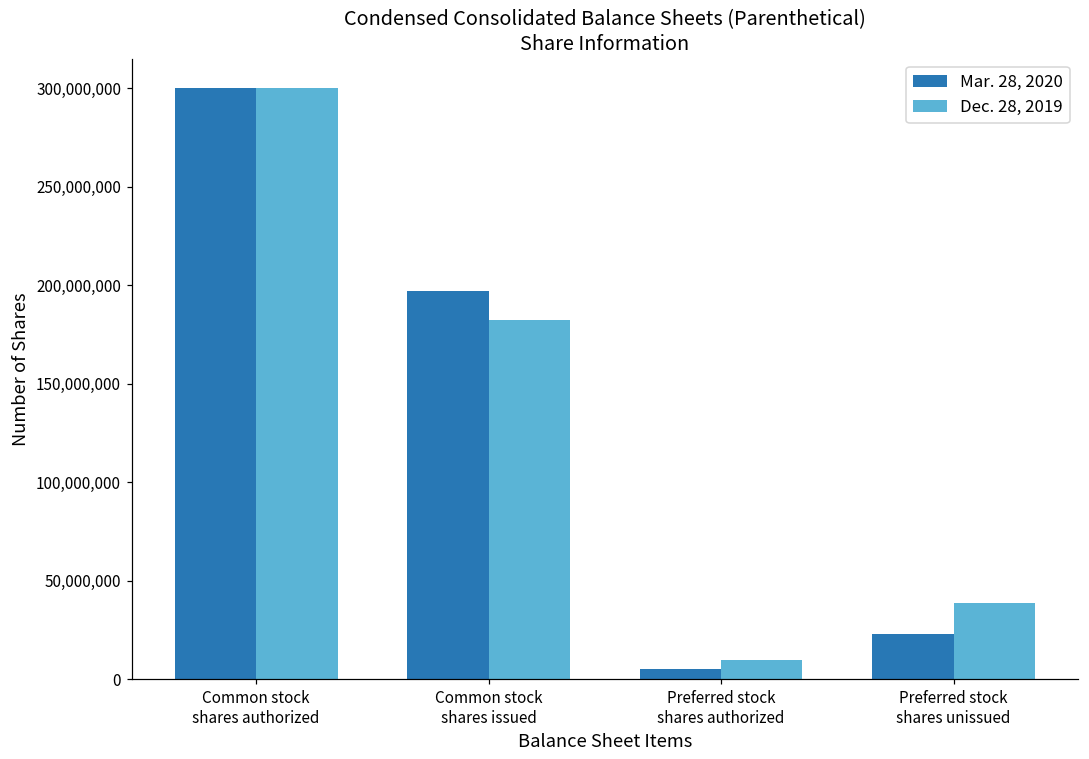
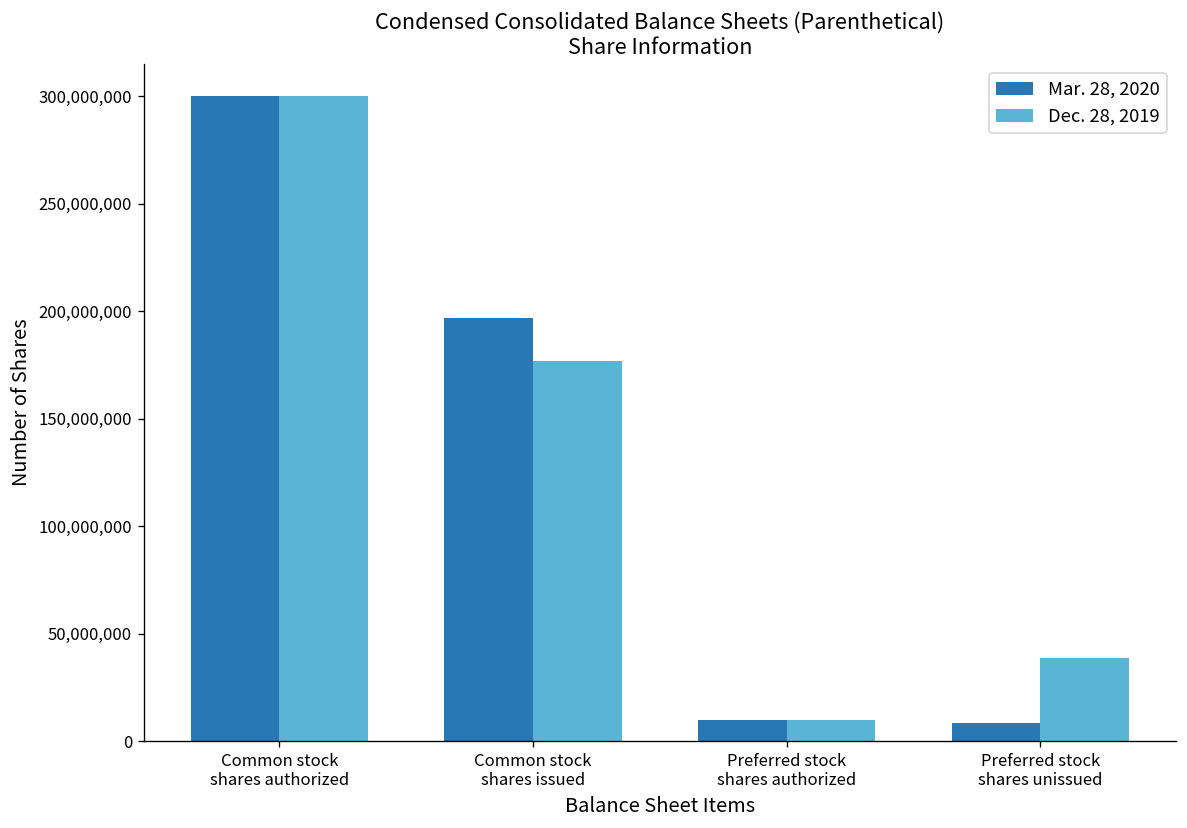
Dec. 28, 2019, Common stock shares issued: 183,000,000 -> 177,000,000
Mar. 28, 2020, Preferred stock shares authorized: 5,000,000 -> 10,000,000
Mar. 28, 2020, Preferred stock shares unissued: 23,000,000 -> 9,000,000
